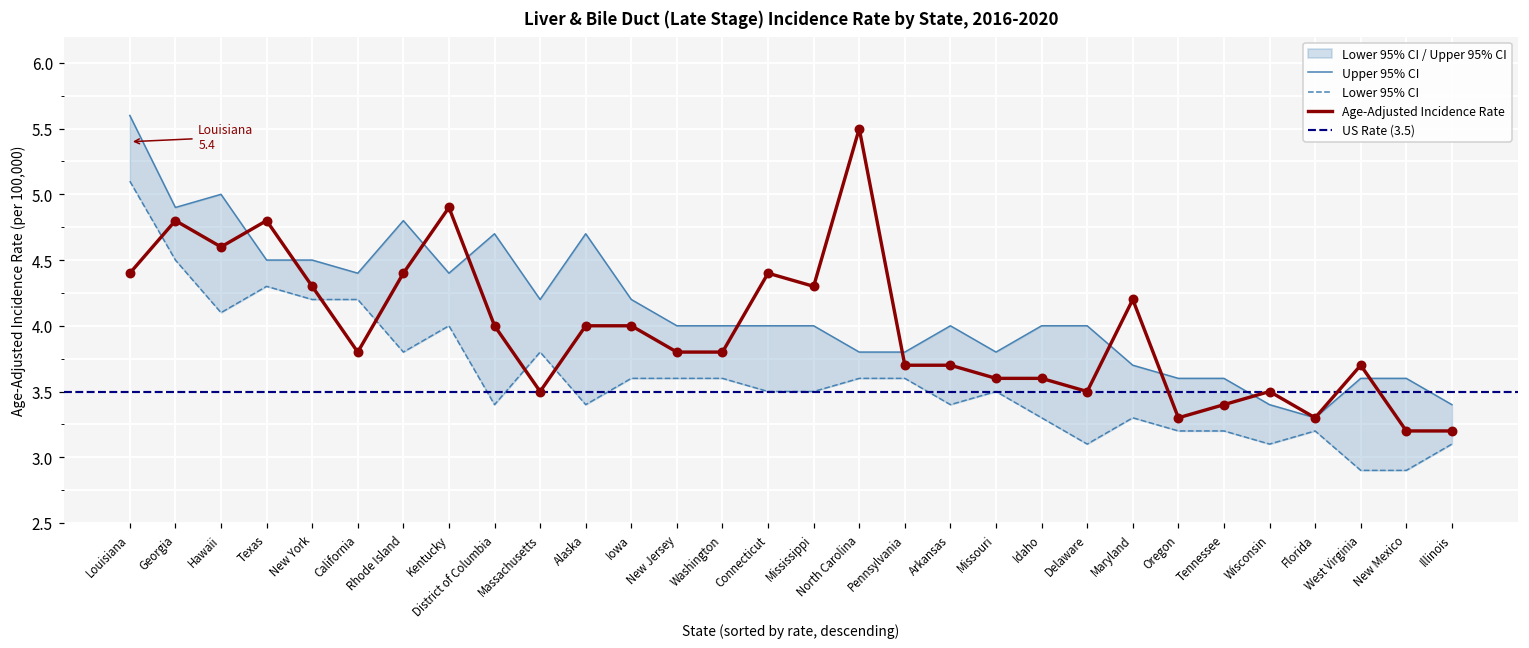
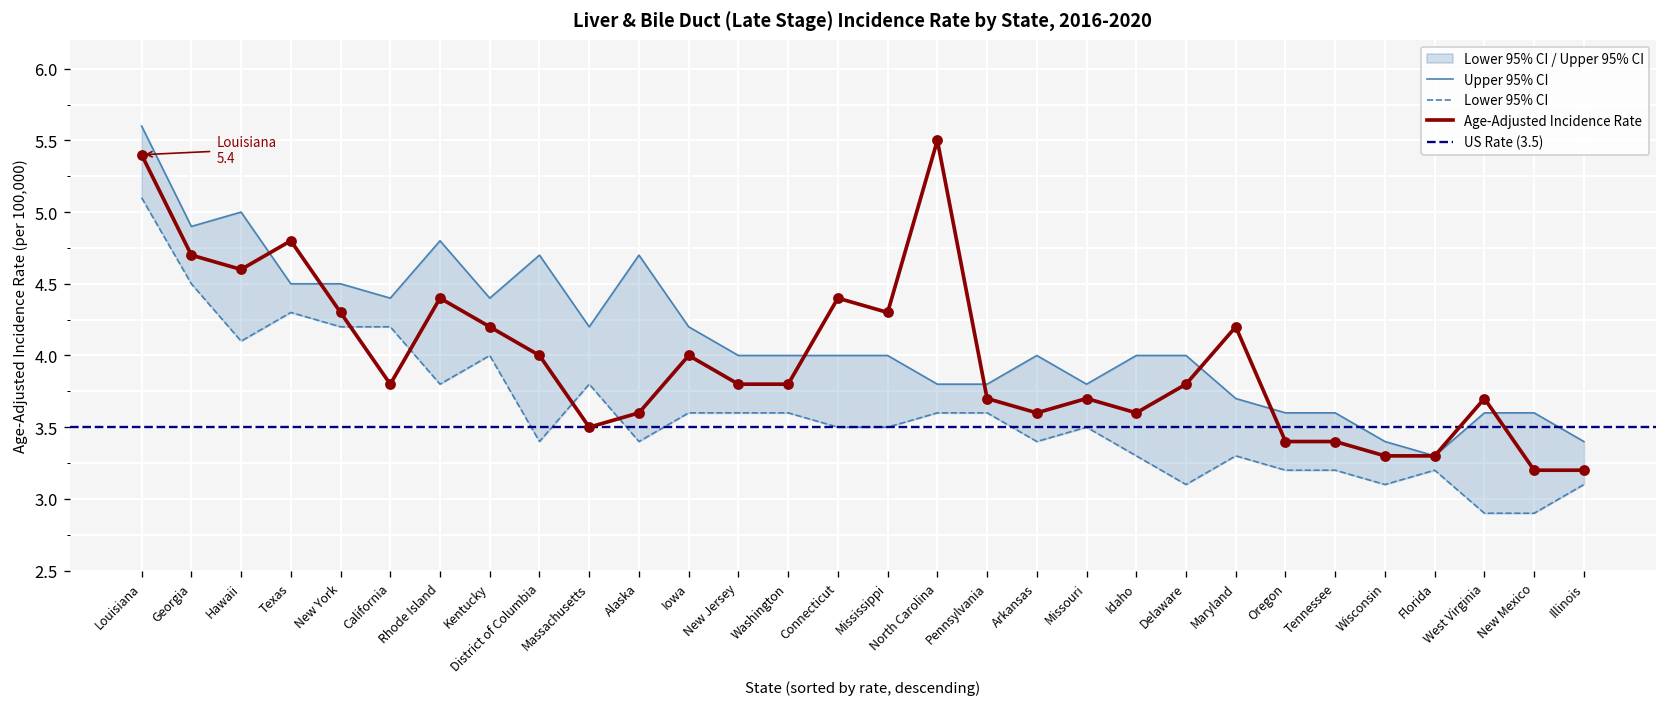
Age-Adjusted Incidence Rate, Louisiana: 4.4 -> 5.4
Age-Adjusted Incidence Rate, Georgia: 4.8 -> 4.7
Age-Adjusted Incidence Rate, Kentucky: 4.9 -> 4.2
Age-Adjusted Incidence Rate, Alaska: 4.0 -> 3.6
Age-Adjusted Incidence Rate, Arkansas: 3.7 -> 3.6
Age-Adjusted Incidence Rate, Missouri: 3.6 -> 3.7
Age-Adjusted Incidence Rate, Delaware: 3.5 -> 3.8
Age-Adjusted Incidence Rate, Oregon: 3.3 -> 3.4
Age-Adjusted Incidence Rate, Wisconsin: 3.5 -> 3.3
